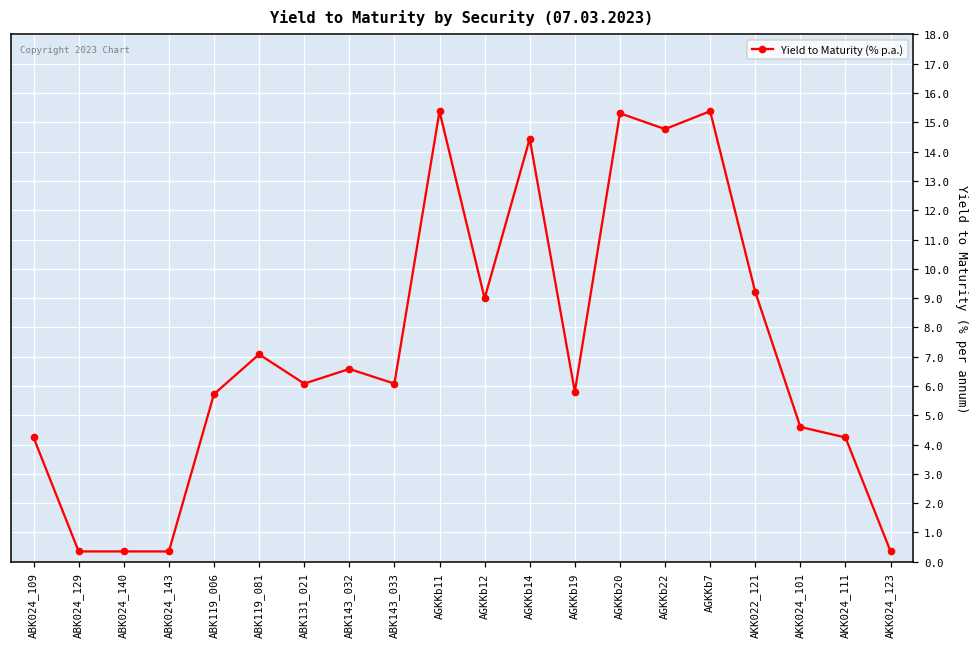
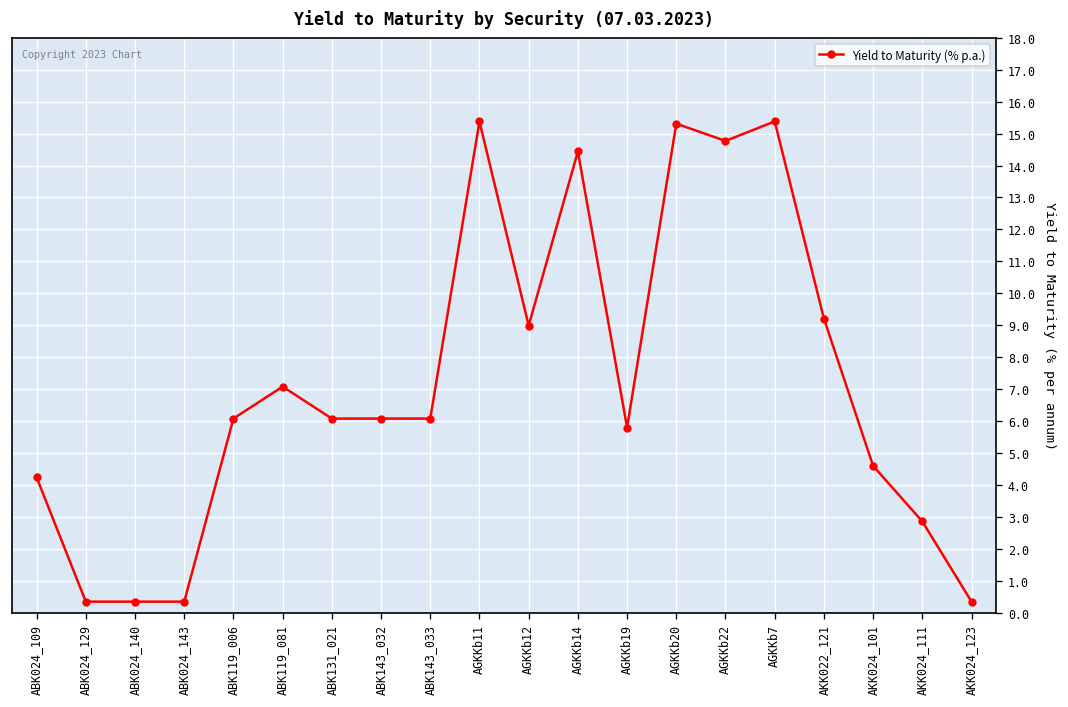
ABK119_006: 5.7 -> 6.1
ABK143_032: 6.6 -> 6.1
AKK024_111: 4.2 -> 2.9
